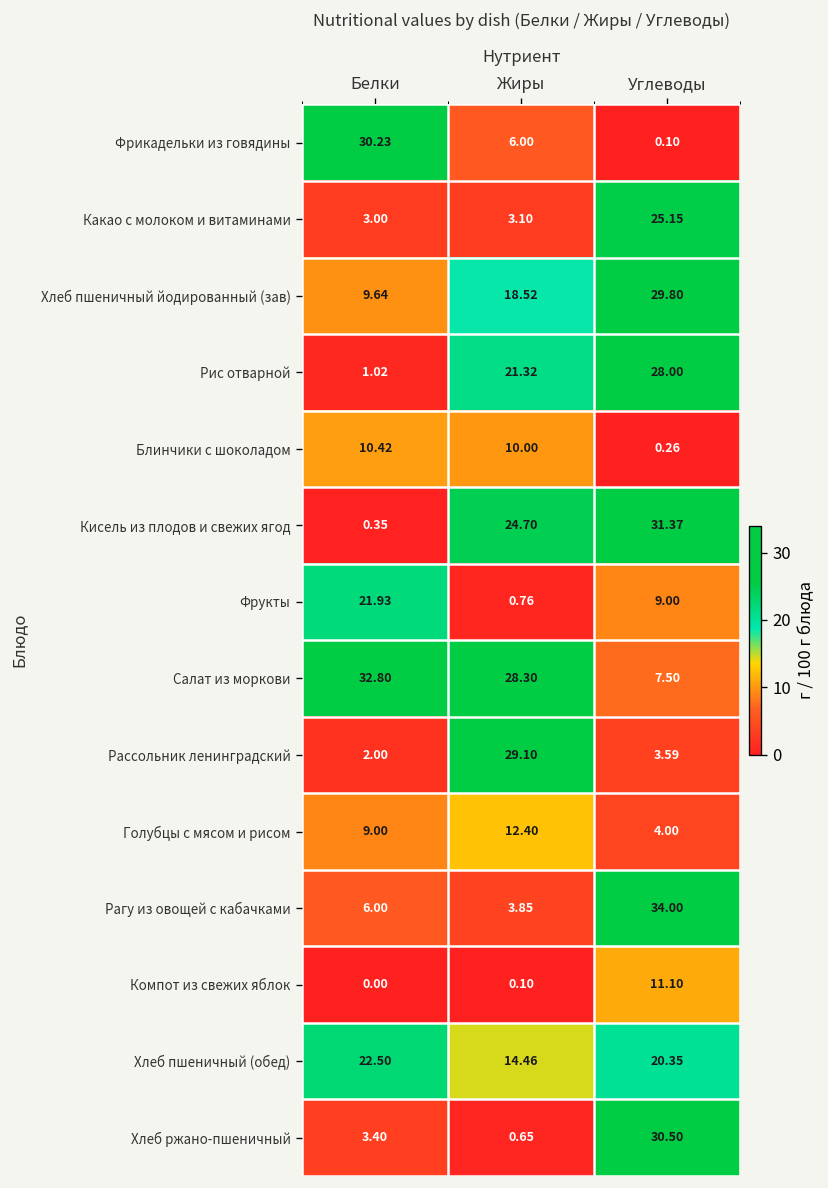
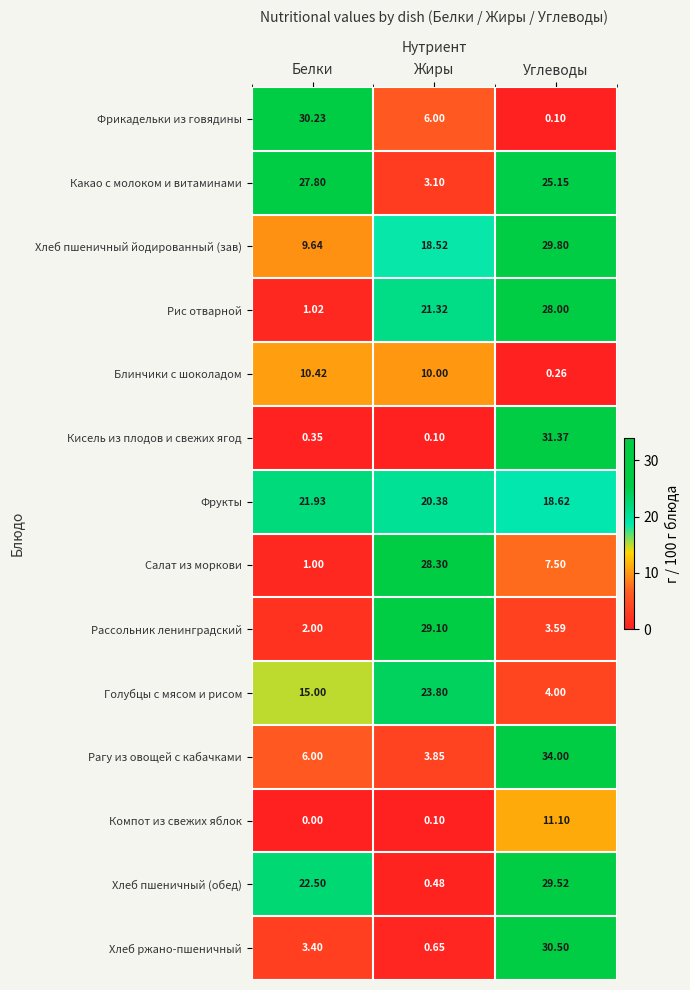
Какао с молоком и витаминами, Белки: 3.00 -> 27.80
Кисель из плодов и свежих ягод, Жиры: 24.70 -> 0.10
Фрукты, Жиры: 0.76 -> 20.38
Фрукты, Углеводы: 9.00 -> 18.62
Салат из моркови, Белки: 32.80 -> 1.00
Голубцы с мясом и рисом, Белки: 9.00 -> 15.00
Голубцы с мясом и рисом, Жиры: 12.40 -> 23.80
Хлеб пшеничный (обед), Жиры: 14.46 -> 0.48
Хлеб пшеничный (обед), Углеводы: 20.35 -> 29.52
